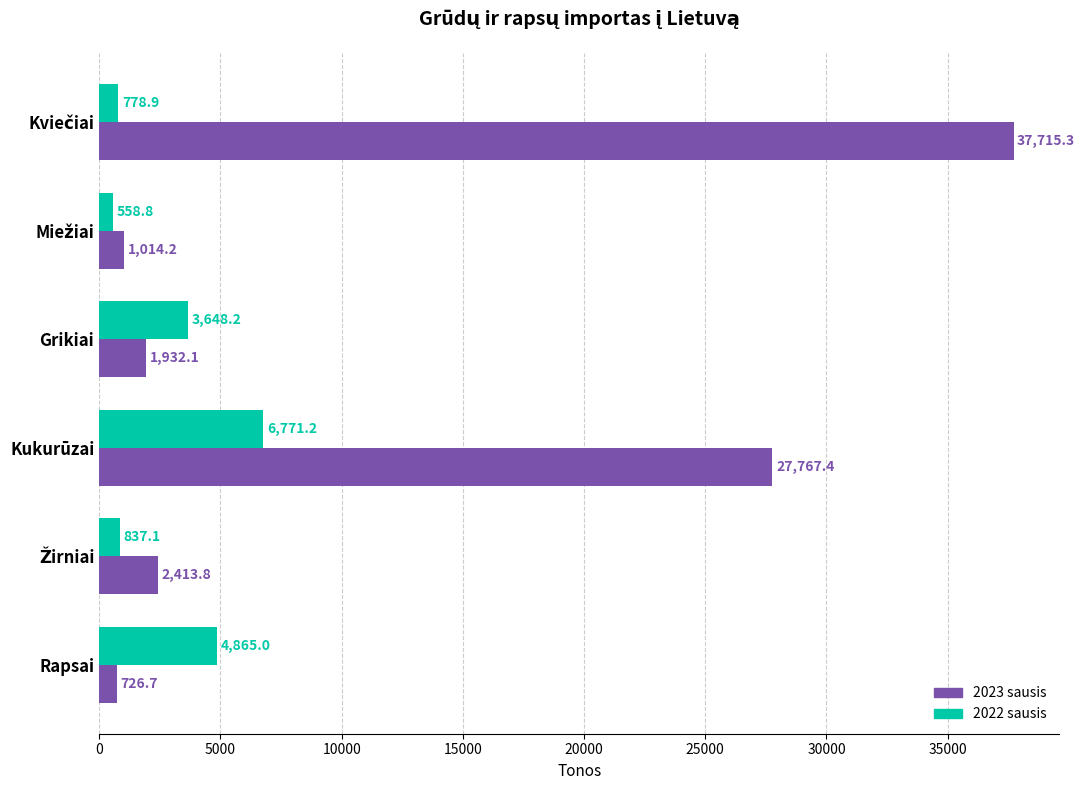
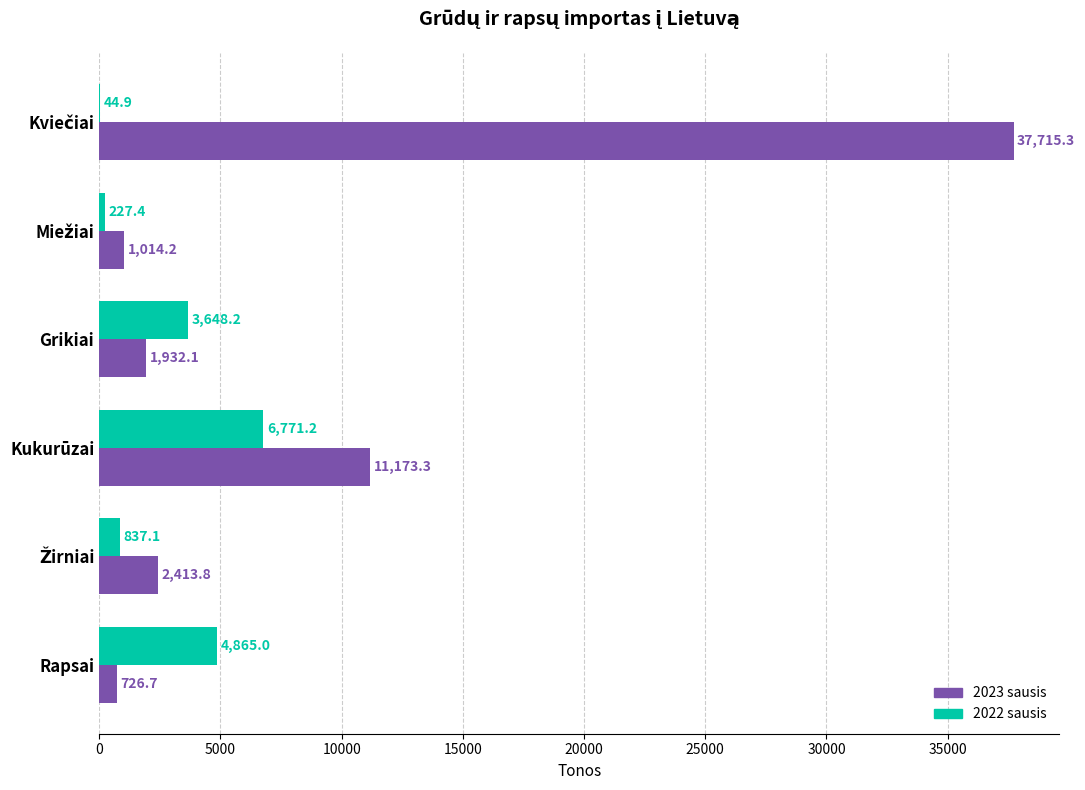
2022 sausis, Kviečiai: 778.9 -> 44.9
2022 sausis, Miežiai: 558.8 -> 227.4
2023 sausis, Kukurūzai: 27,767.4 -> 11,173.3
